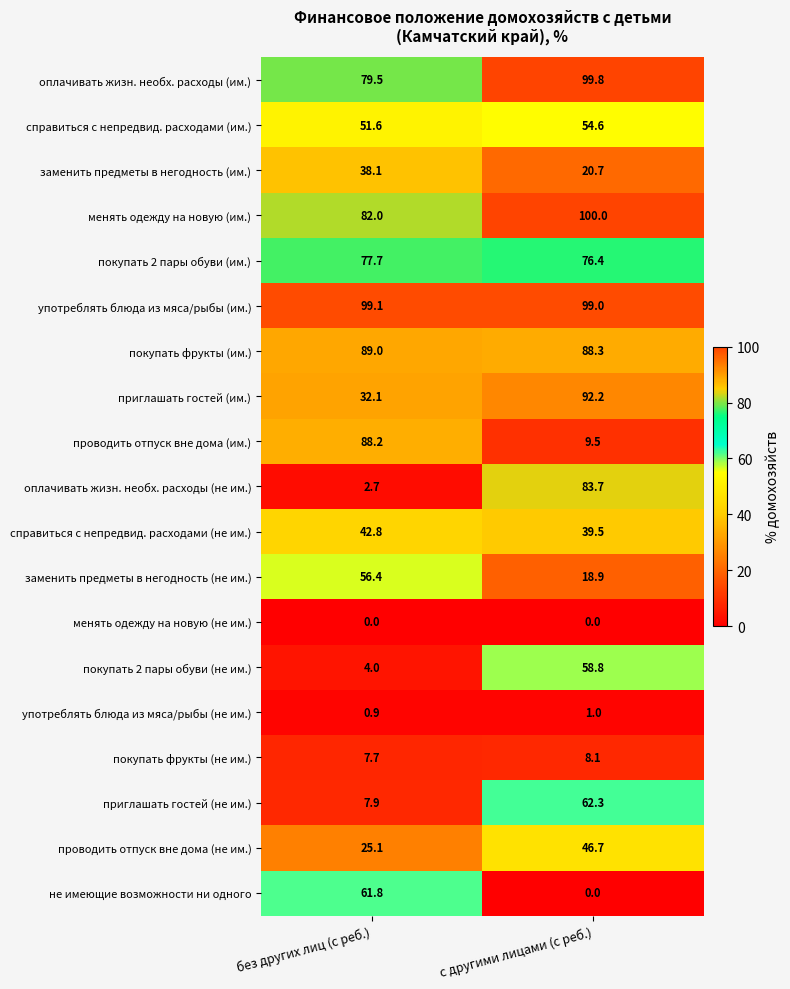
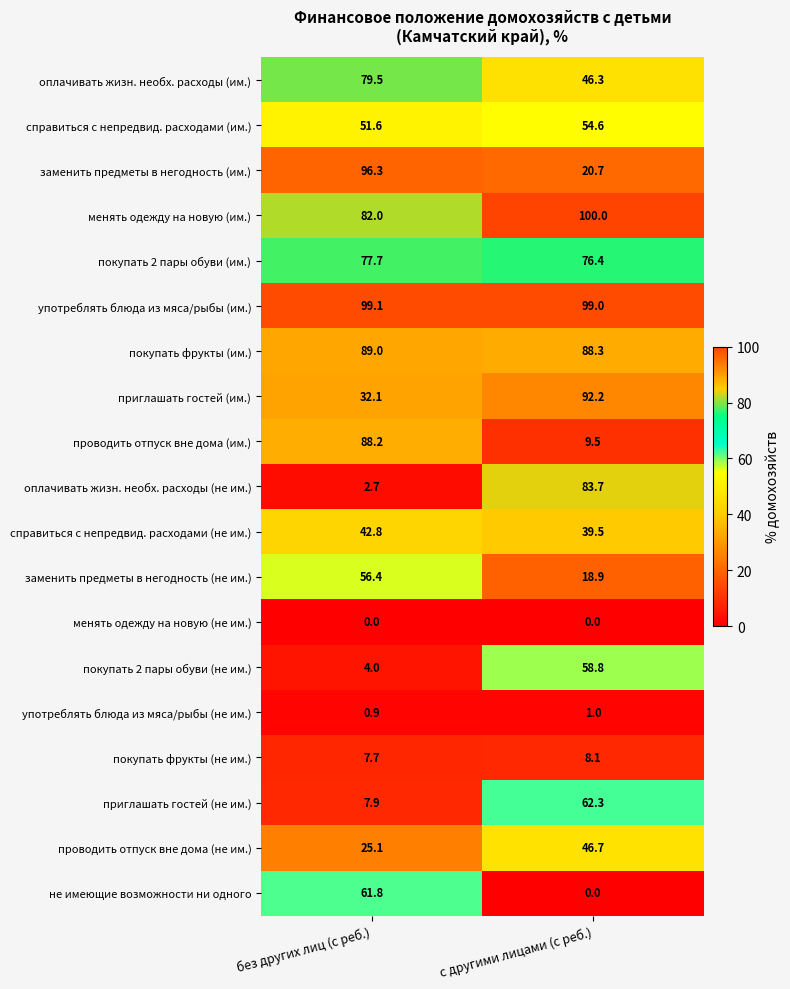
оплачивать жизн. необх. расходы (им.), с другими лицами (с реб.): 99.8 -> 46.3
заменить предметы в негодность (им.), без других лиц (с реб.): 38.1 -> 96.3
